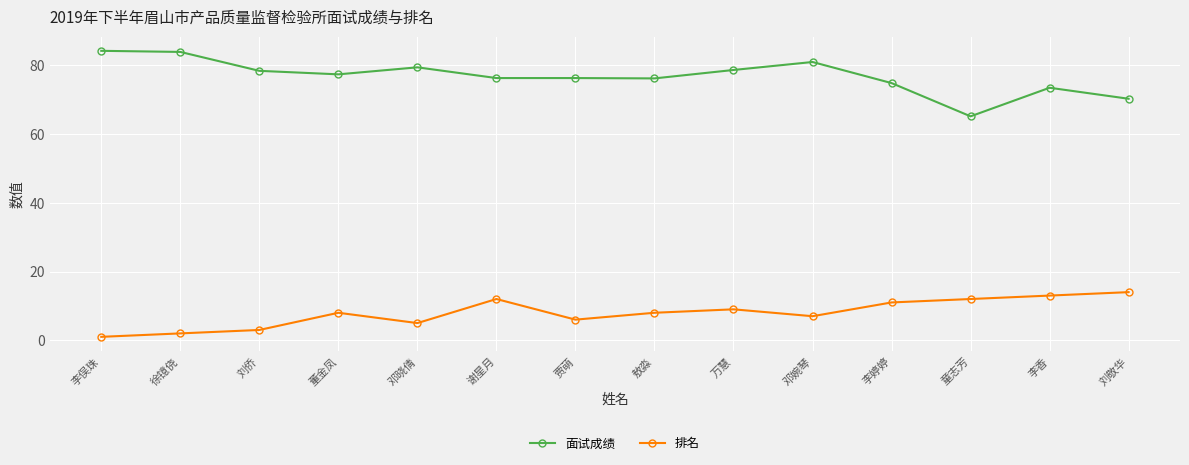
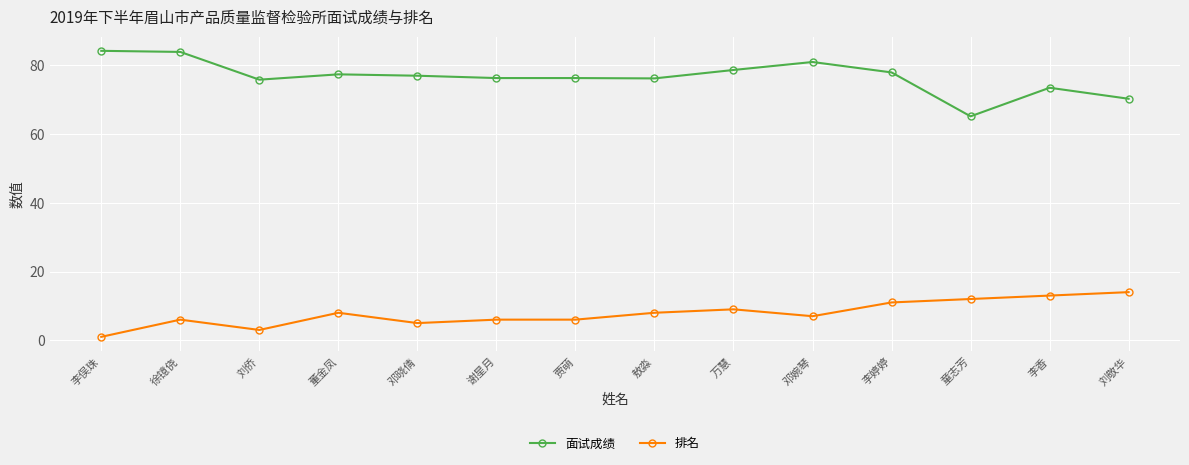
排名, 徐镱侥: 2 -> 6
面试成绩, 刘侨: 78 -> 76
面试成绩, 邓晓倩: 79 -> 77
排名, 谢星月: 12 -> 6
面试成绩, 李婷婷: 75 -> 78
